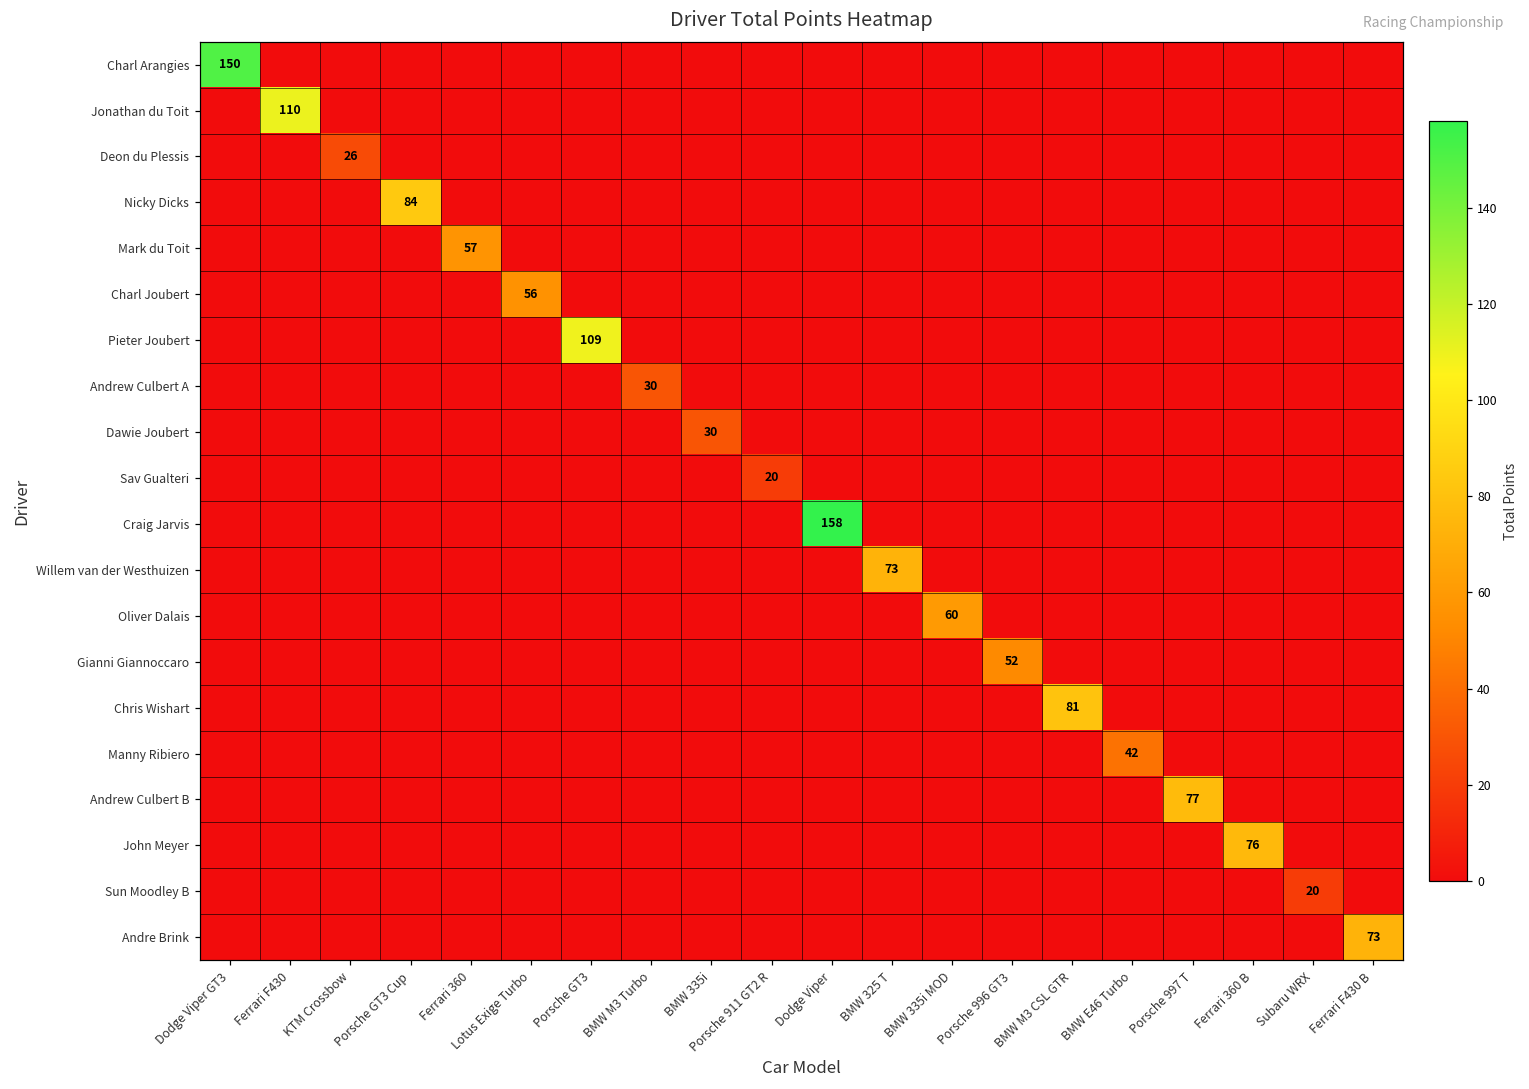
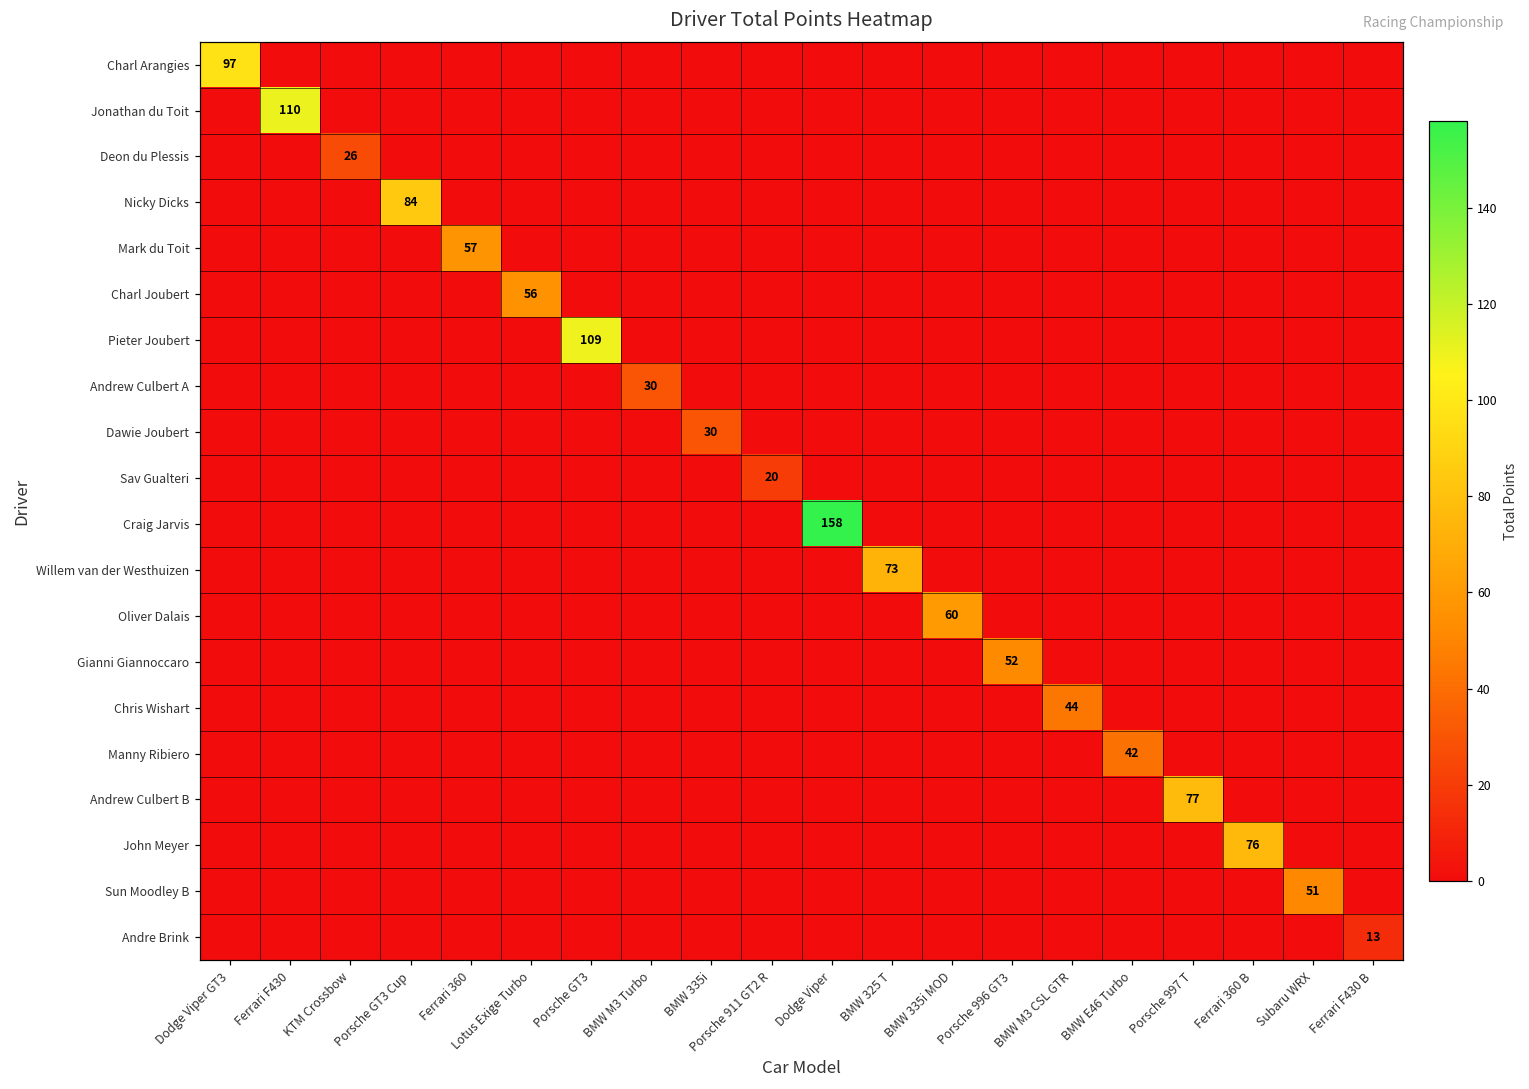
Charl Arangies, Dodge Viper GT3: 150 -> 97
Chris Wishart, BMW M3 CSL GTR: 81 -> 44
Sun Moodley B, Subaru WRX: 20 -> 51
Andre Brink, Ferrari F430 B: 73 -> 13
